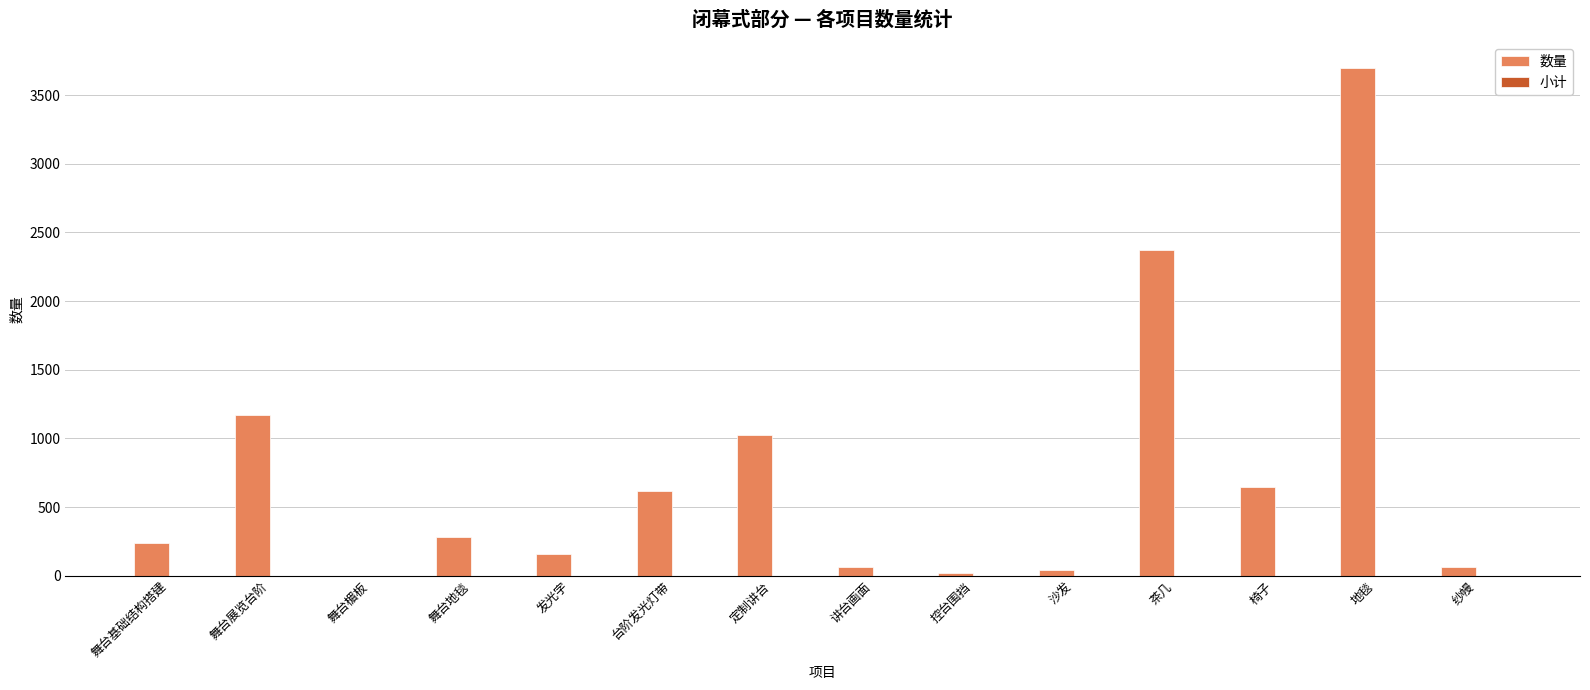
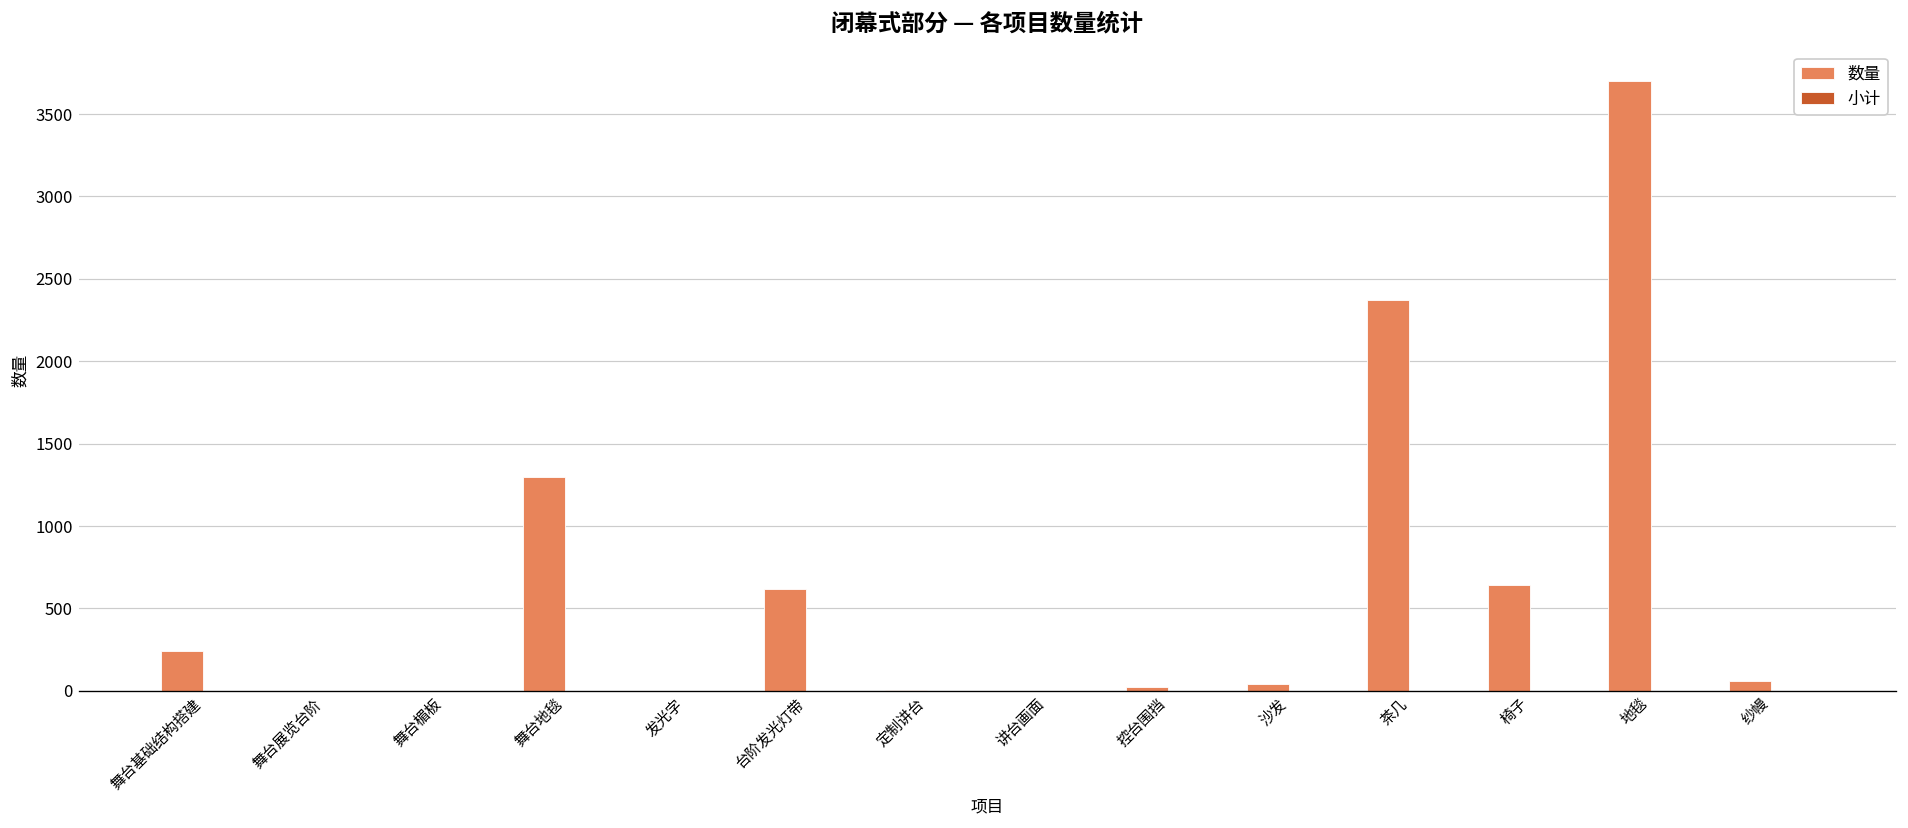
数量, 舞台展览台阶: 1170 -> 0
数量, 舞台地毯: 280 -> 1300
数量, 发光字: 160 -> 0
数量, 定制讲台: 1030 -> 0
数量, 讲台画面: 60 -> 0
